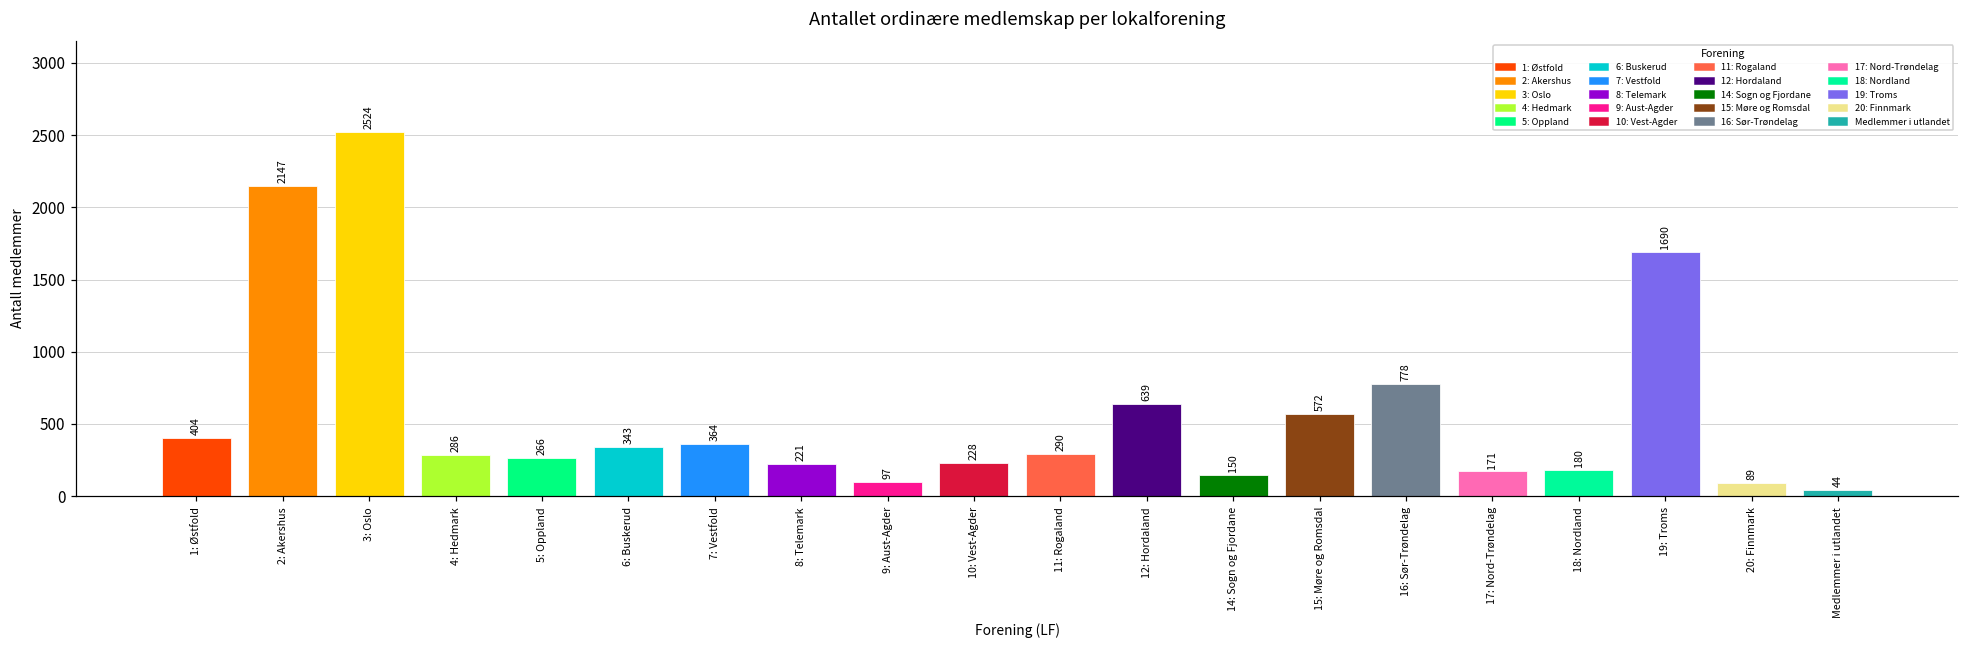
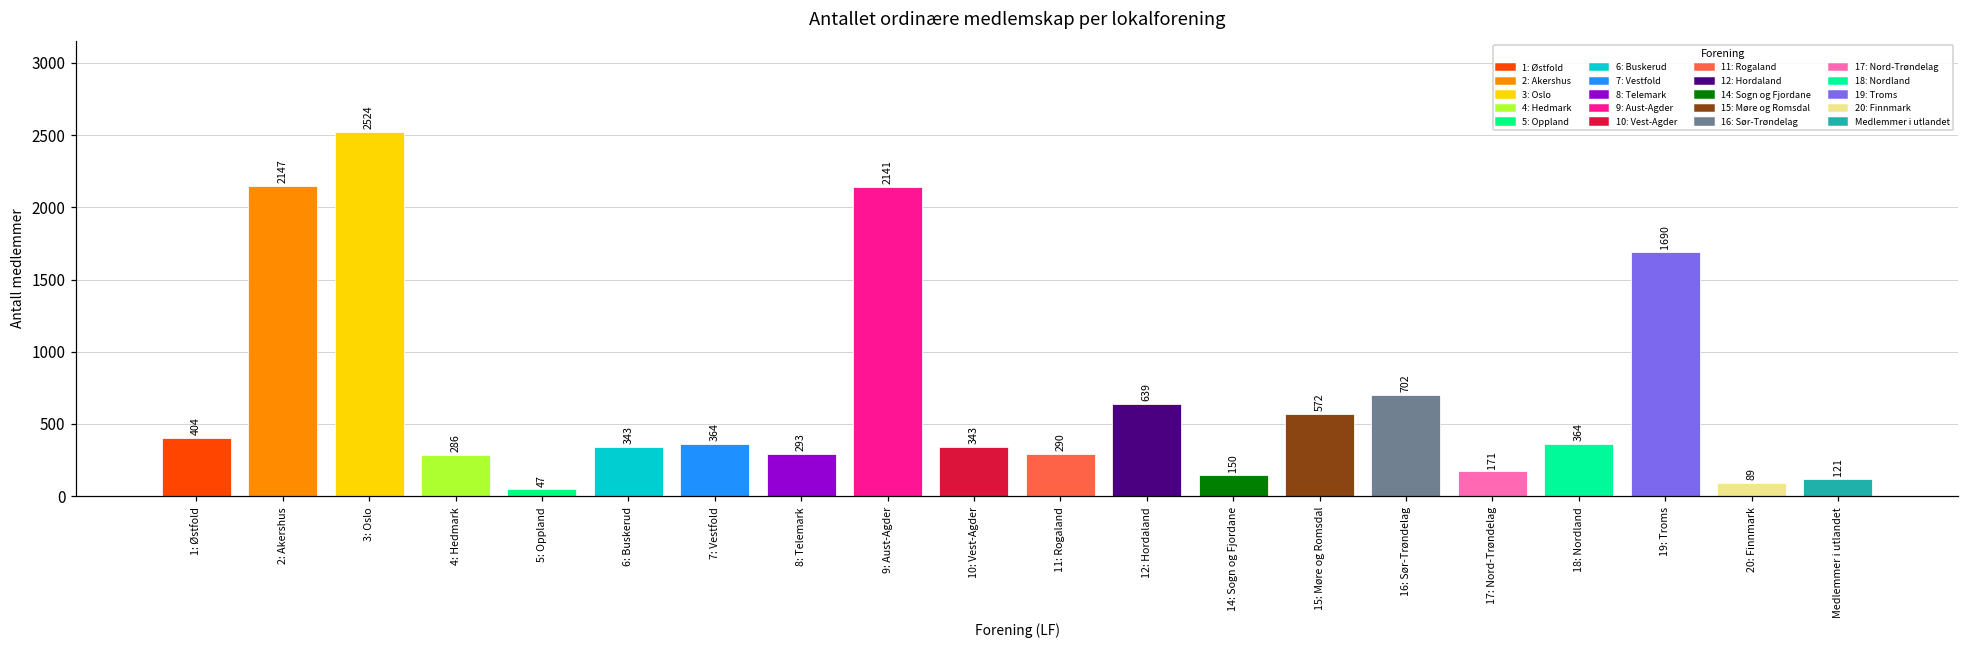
5: Oppland: 266 -> 47
8: Telemark: 221 -> 293
9: Aust-Agder: 97 -> 2141
10: Vest-Agder: 228 -> 343
16: Sør-Trøndelag: 778 -> 702
18: Nordland: 180 -> 364
Medlemmer i utlandet: 44 -> 121
